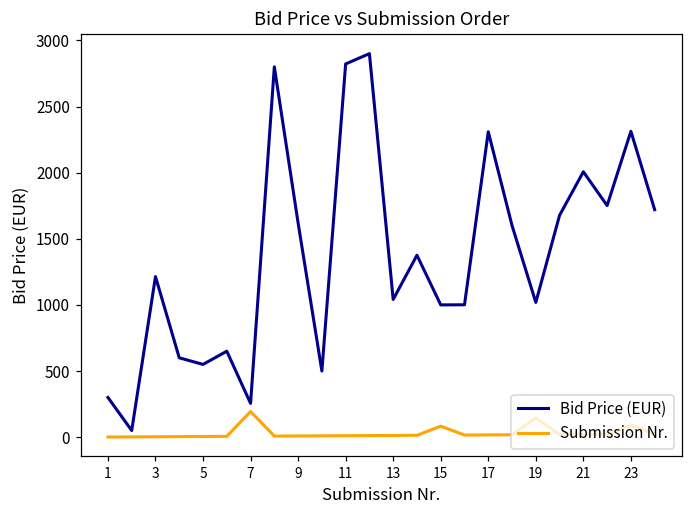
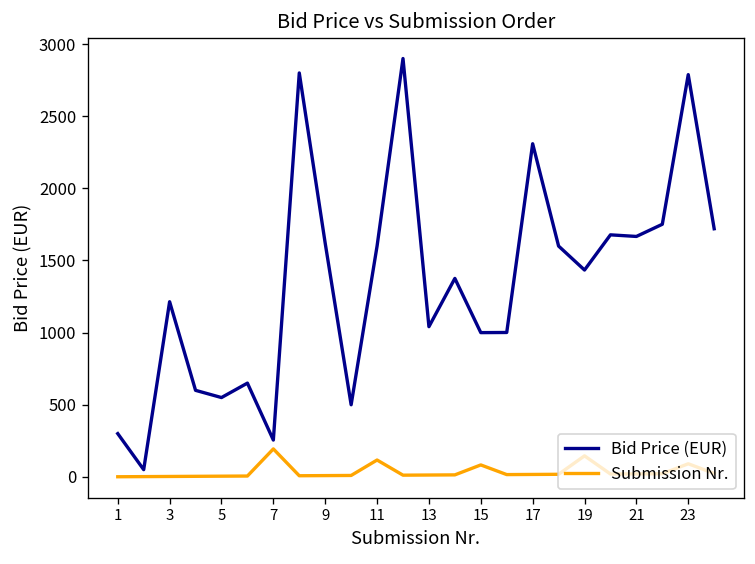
Bid Price (EUR), 11: 2820 -> 1600
Submission Nr., 11: 10 -> 120
Bid Price (EUR), 19: 1020 -> 1430
Bid Price (EUR), 21: 2010 -> 1670
Bid Price (EUR), 23: 2310 -> 2790
